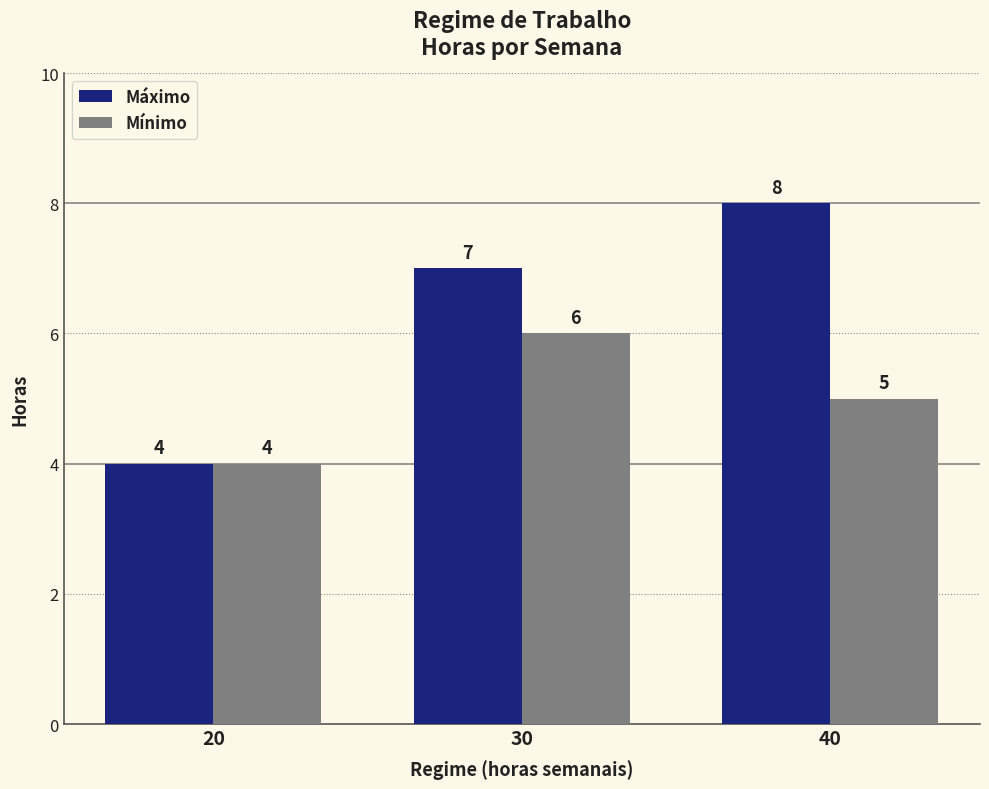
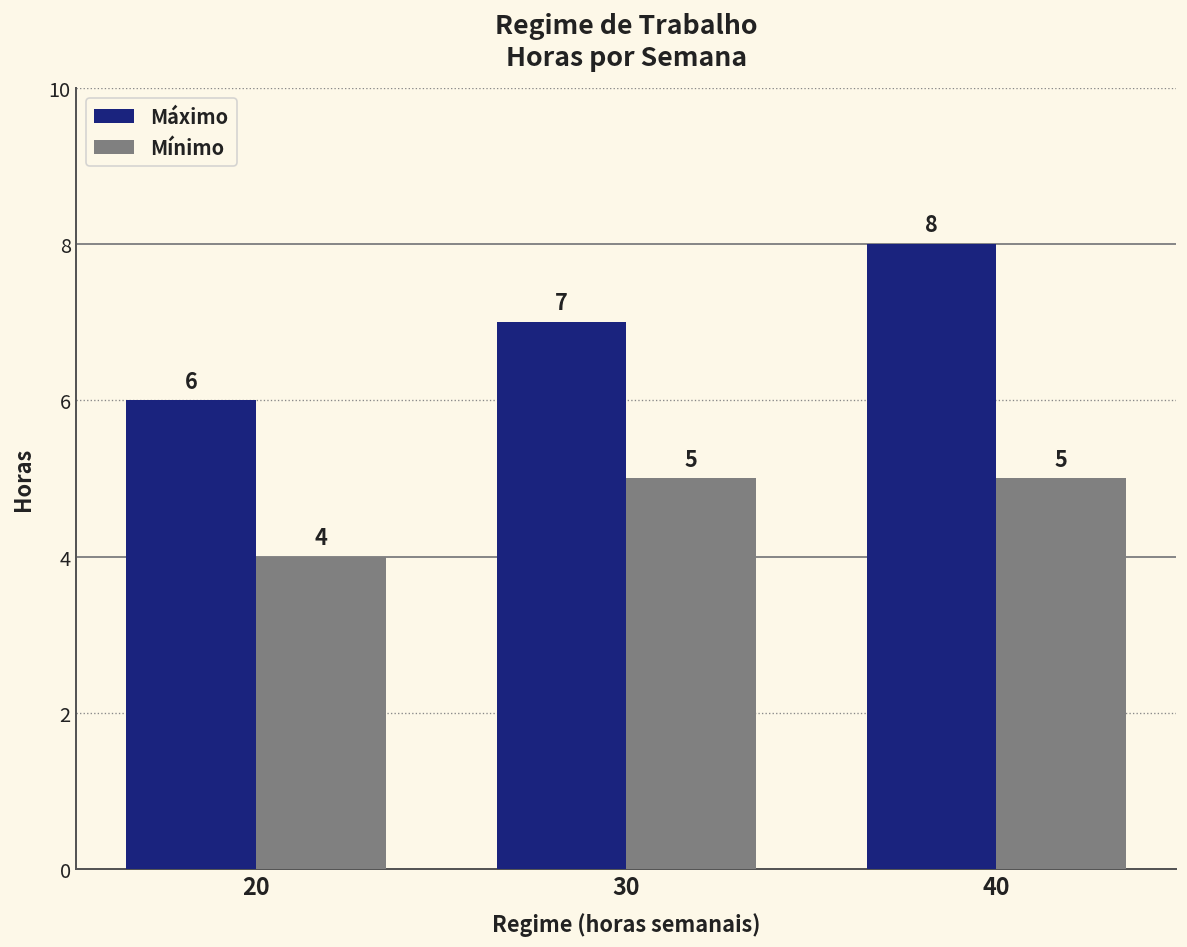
Máximo, 20: 4 -> 6
Mínimo, 30: 6 -> 5
